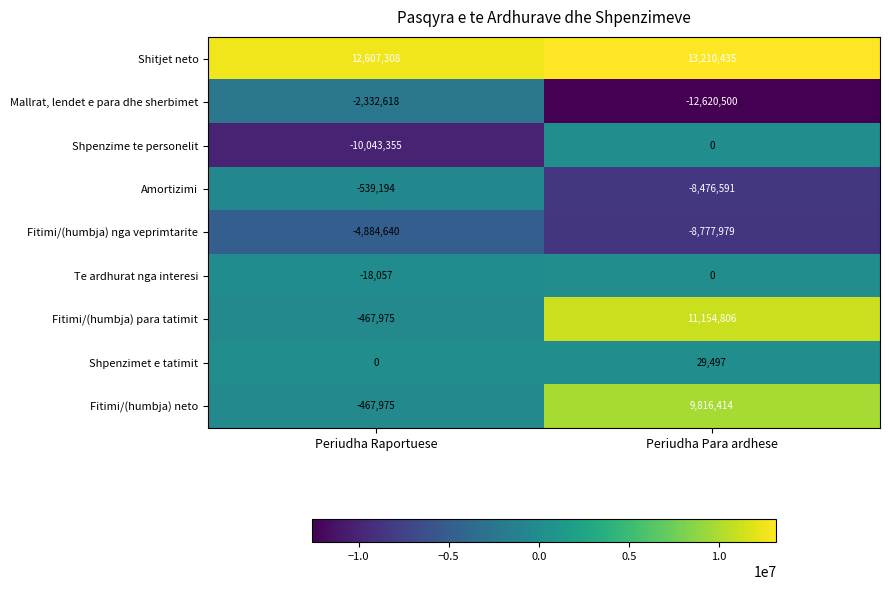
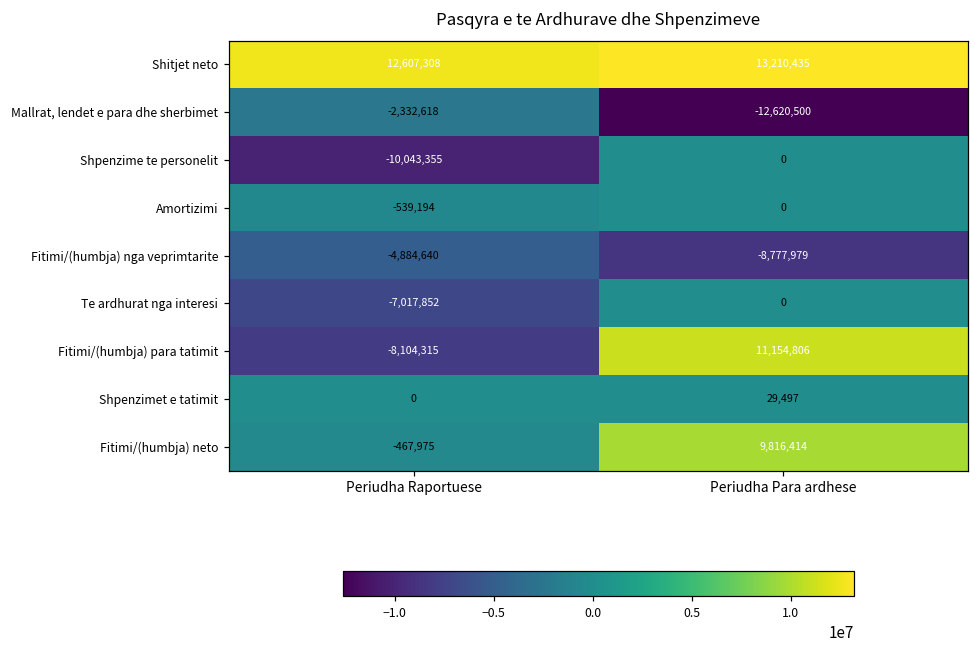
Amortizimi, Periudha Para ardhese: -8,476,591 -> 0
Te ardhurat nga interesi, Periudha Raportuese: -18,057 -> -7,017,852
Fitimi/(humbja) para tatimit, Periudha Raportuese: -467,975 -> -8,104,315
